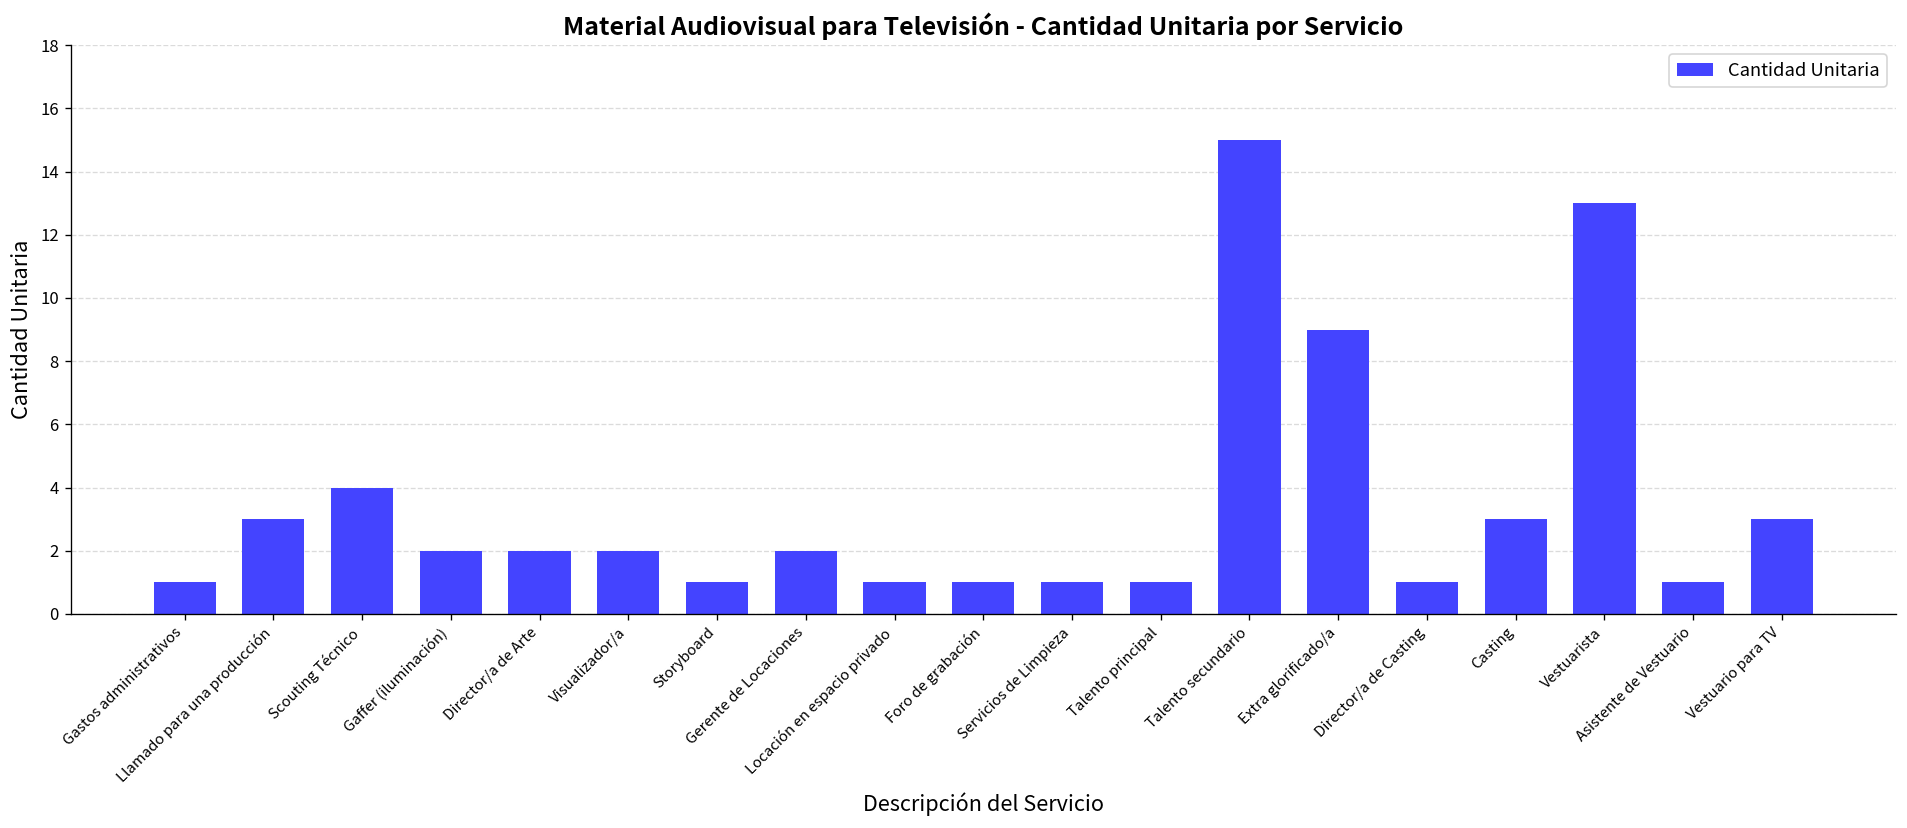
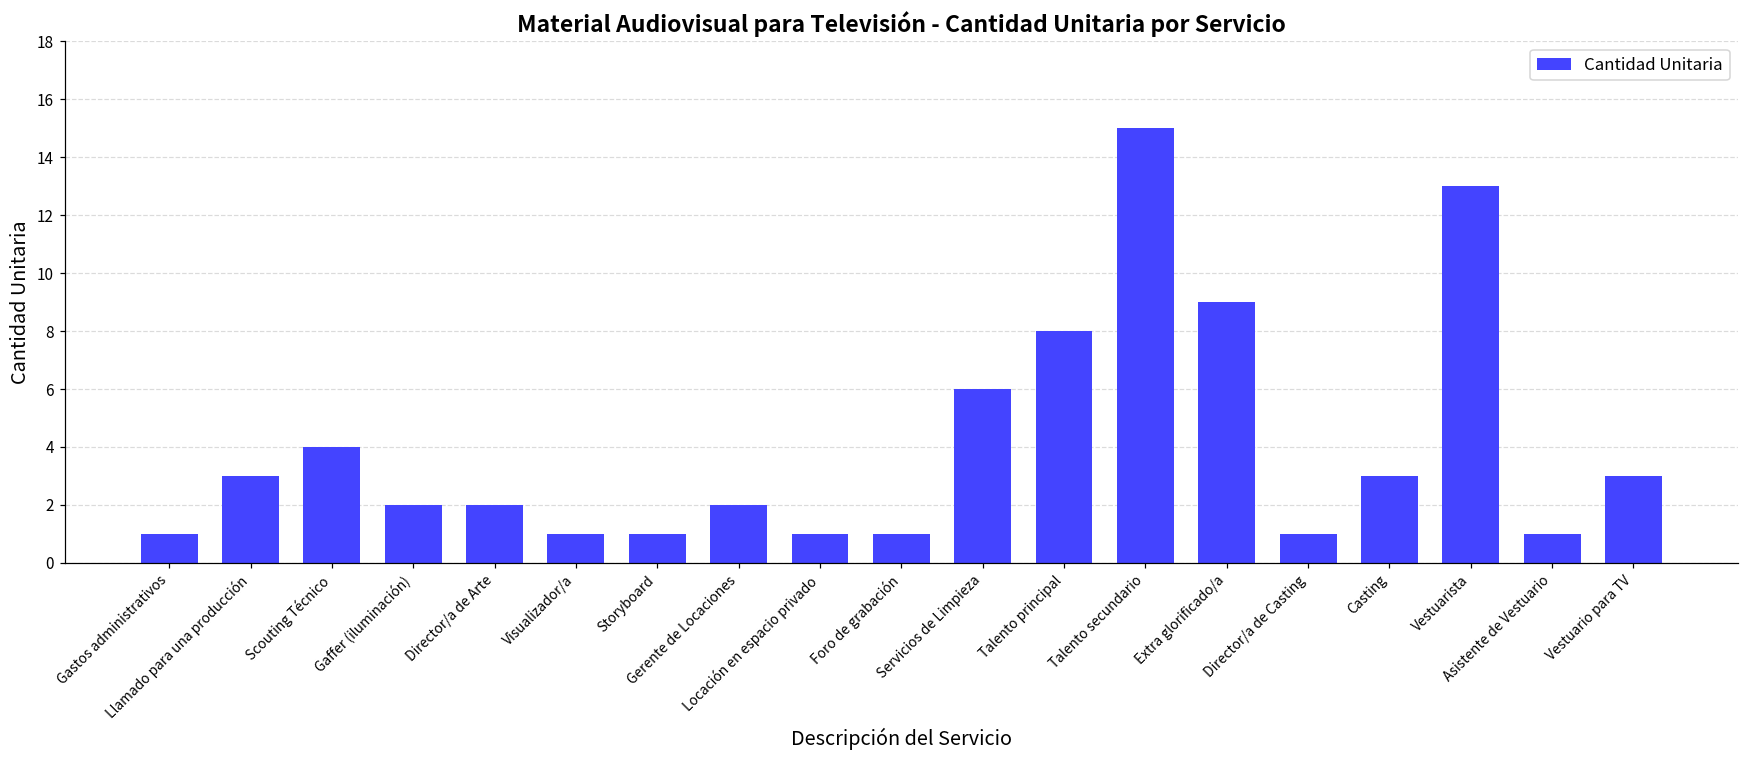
Visualizador/a: 2 -> 1
Servicios de Limpieza: 1 -> 6
Talento principal: 1 -> 8
